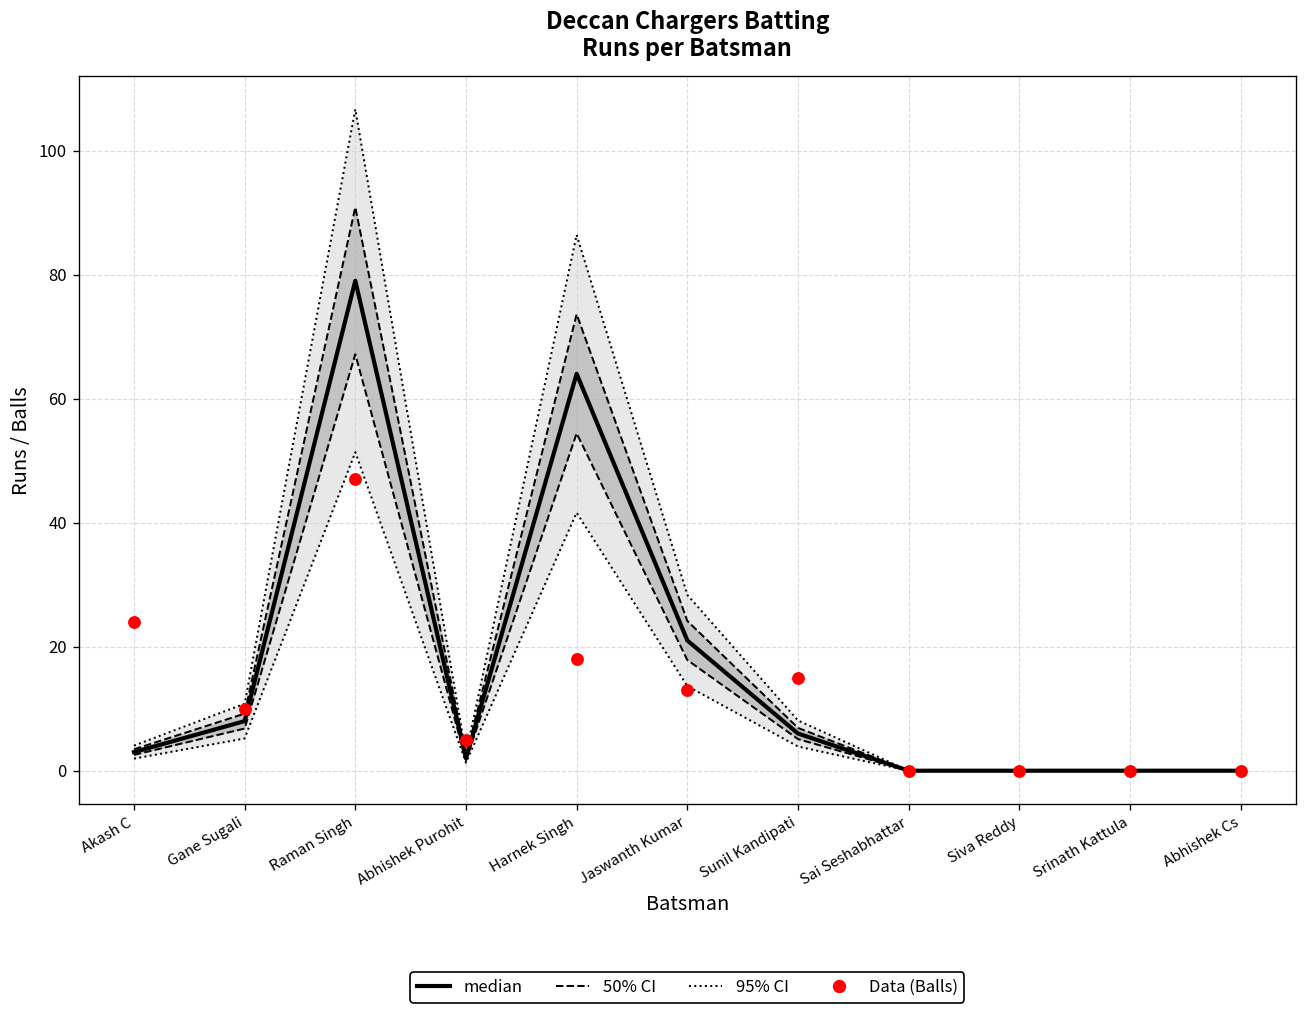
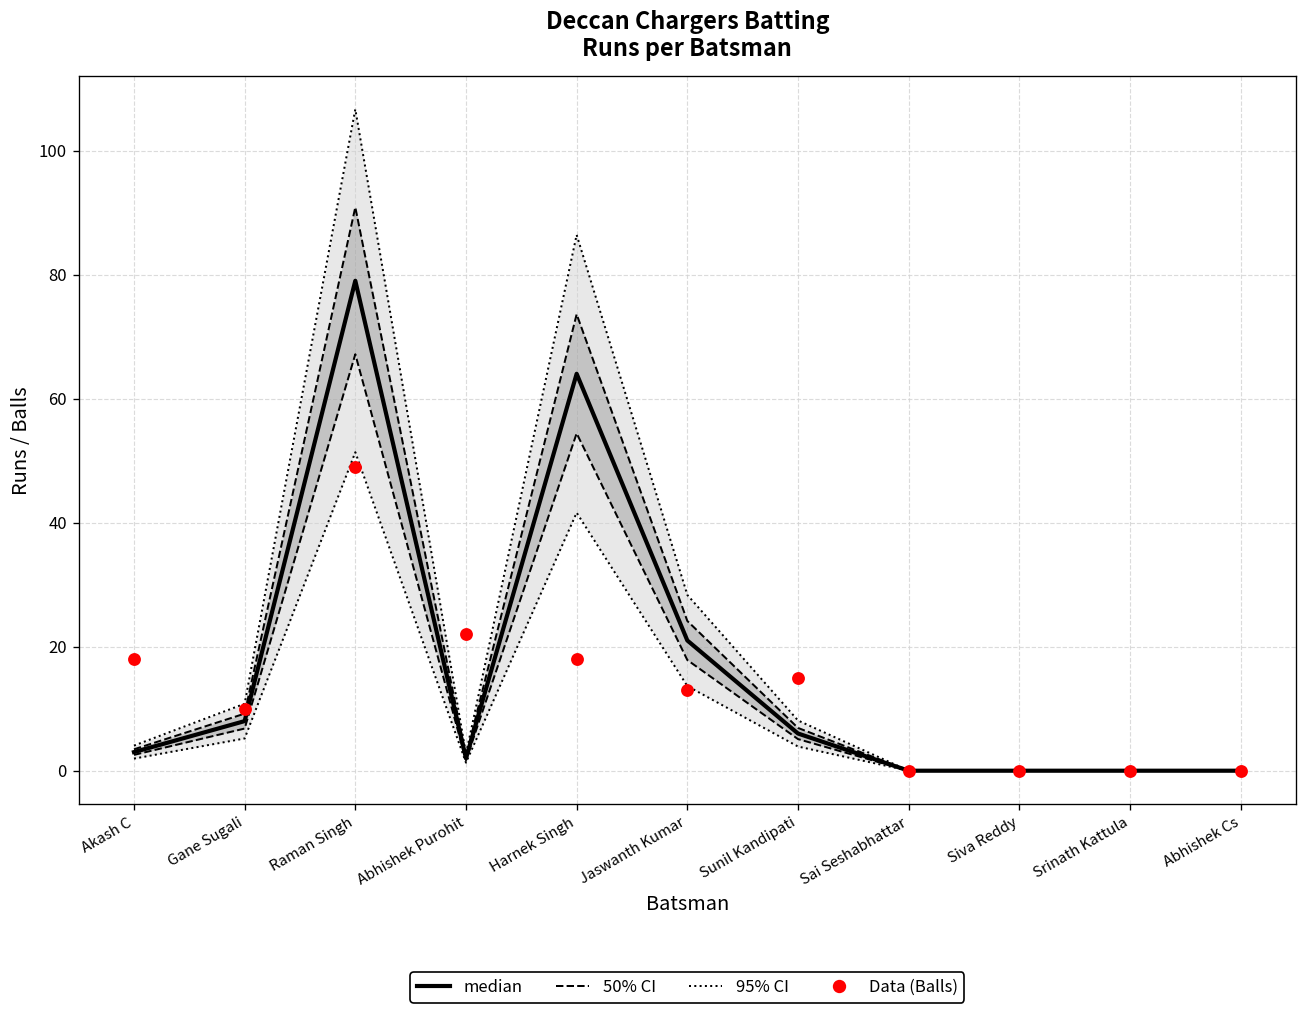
Data (Balls), Akash C: 24 -> 18
Data (Balls), Raman Singh: 47 -> 49
Data (Balls), Abhishek Purohit: 5 -> 22
